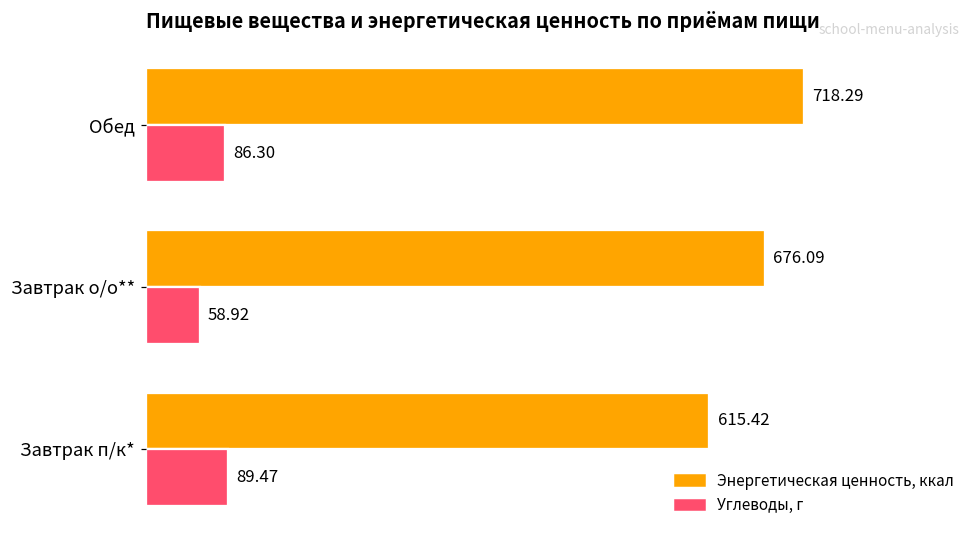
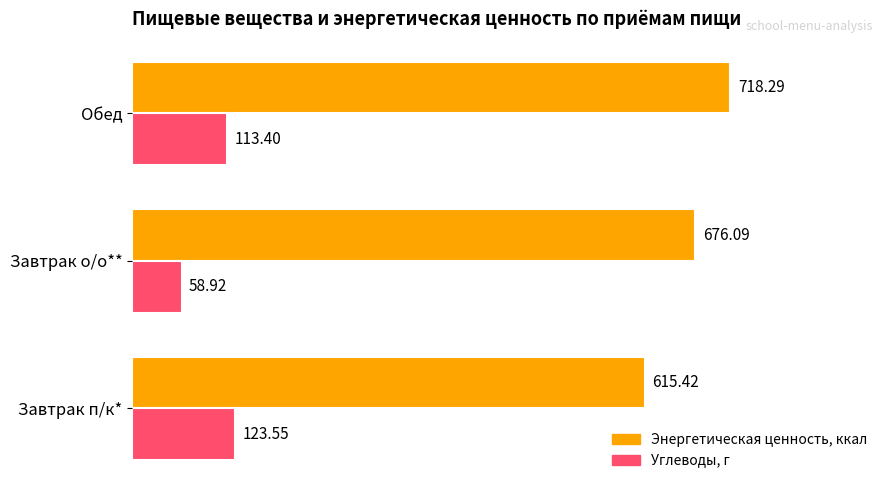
Углеводы, г, Обед: 86.30 -> 113.40
Углеводы, г, Завтрак п/к*: 89.47 -> 123.55
